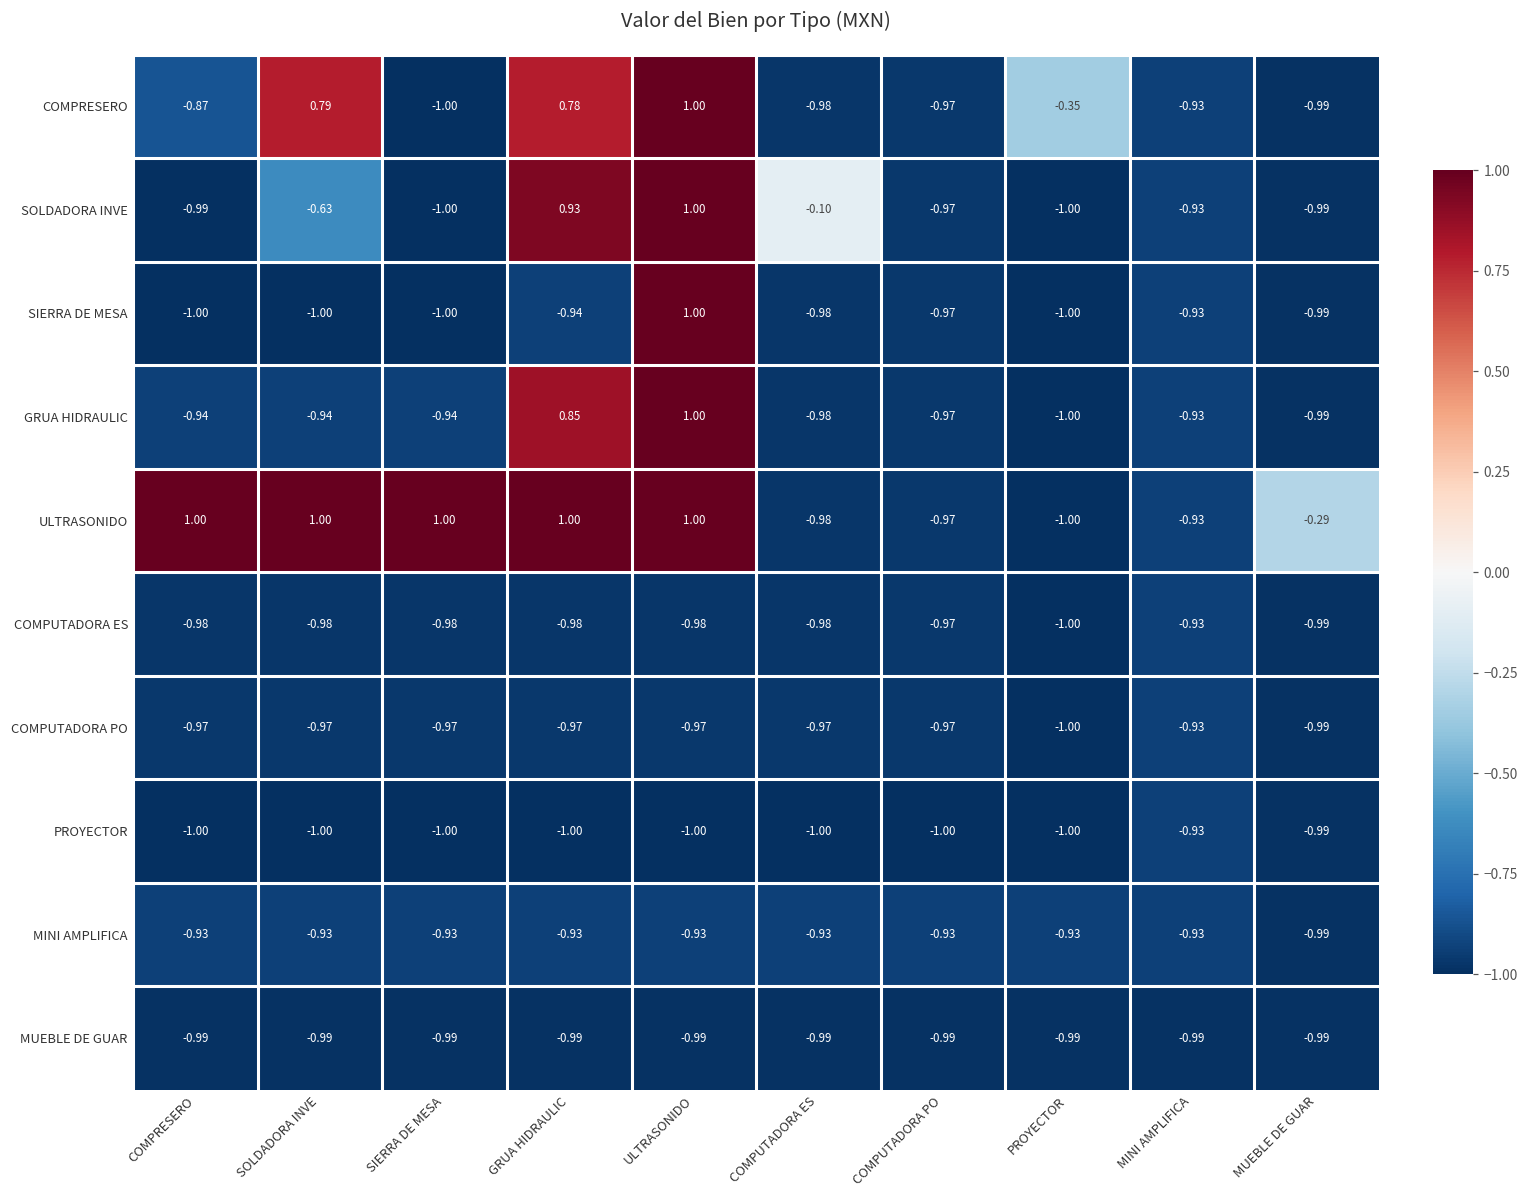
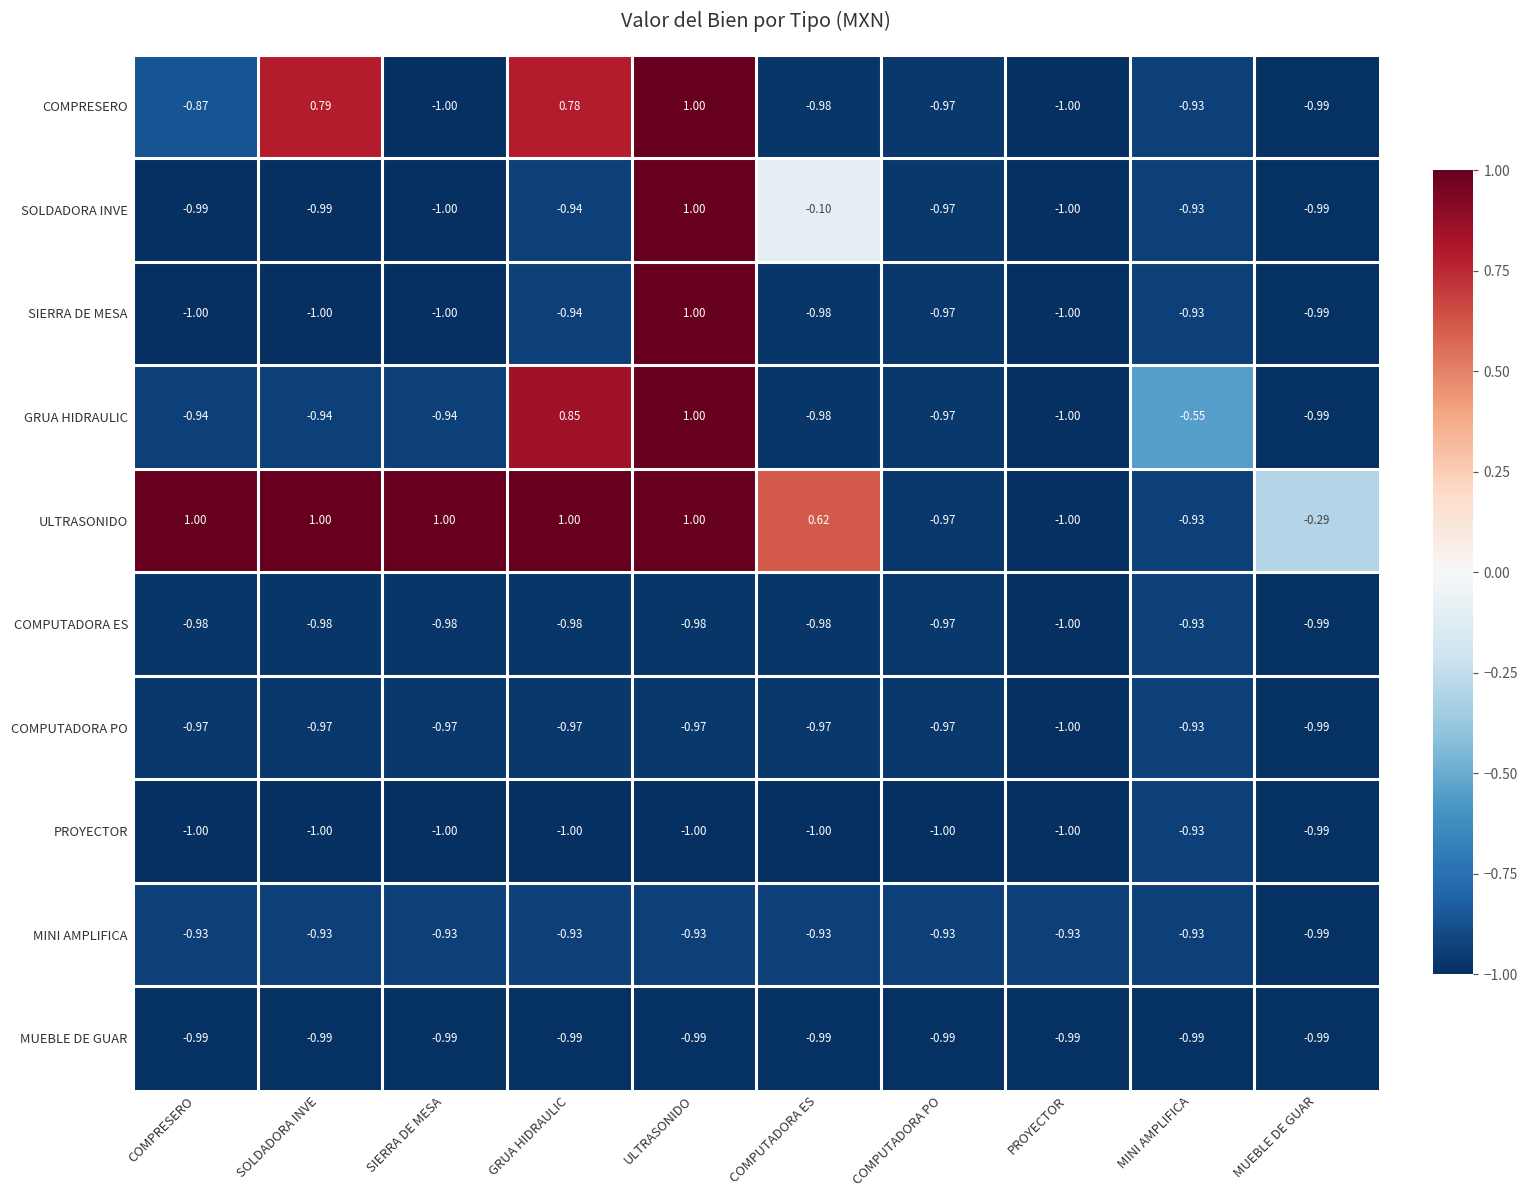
COMPRESERO, PROYECTOR: -0.35 -> -1.00
SOLDADORA INVE, SOLDADORA INVE: -0.63 -> -0.99
SOLDADORA INVE, GRUA HIDRAULIC: 0.93 -> -0.94
GRUA HIDRAULIC, MINI AMPLIFICA: -0.93 -> -0.55
ULTRASONIDO, COMPUTADORA ES: -0.98 -> 0.62
